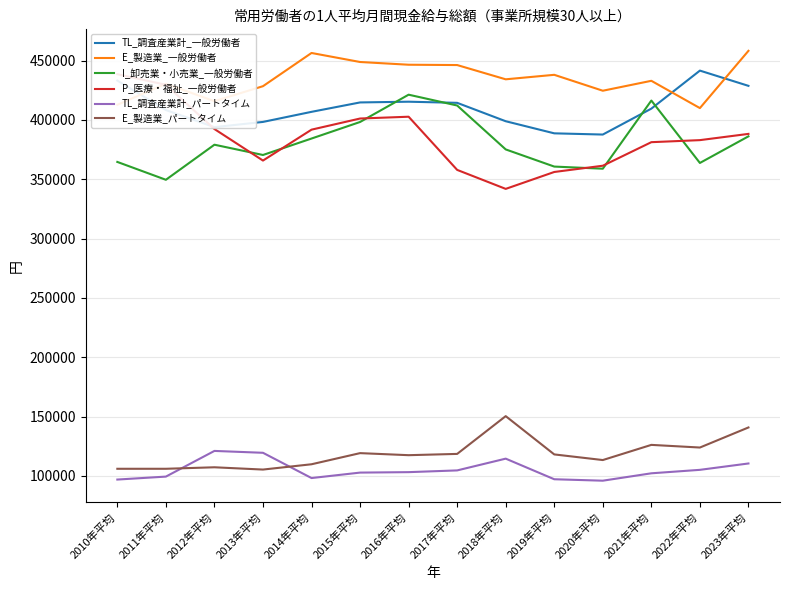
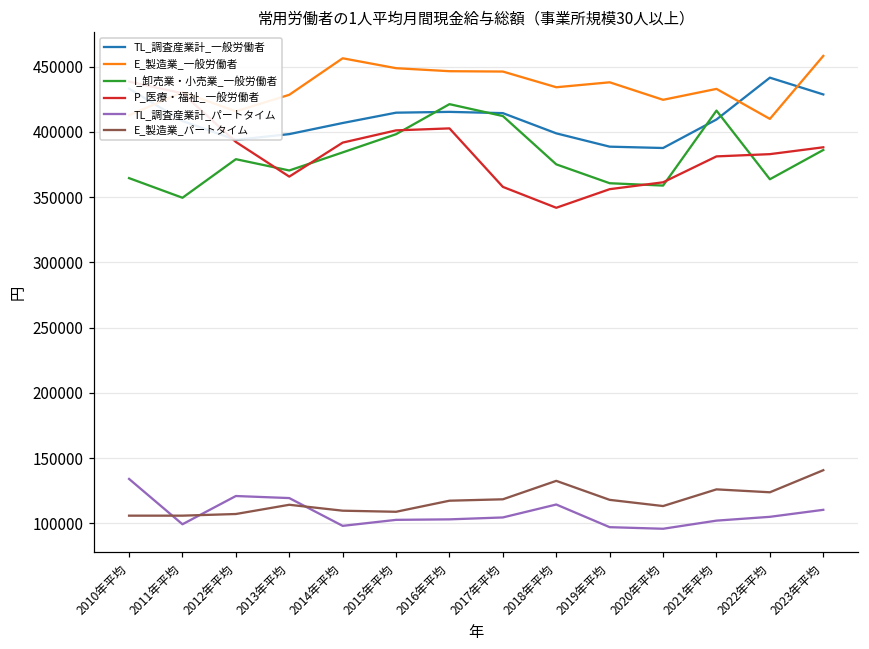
TL_調査産業計_パートタイム, 2010年平均: 97000 -> 134000
E_製造業_パートタイム, 2013年平均: 105000 -> 114000
E_製造業_パートタイム, 2015年平均: 119000 -> 109000
E_製造業_パートタイム, 2018年平均: 150000 -> 133000
